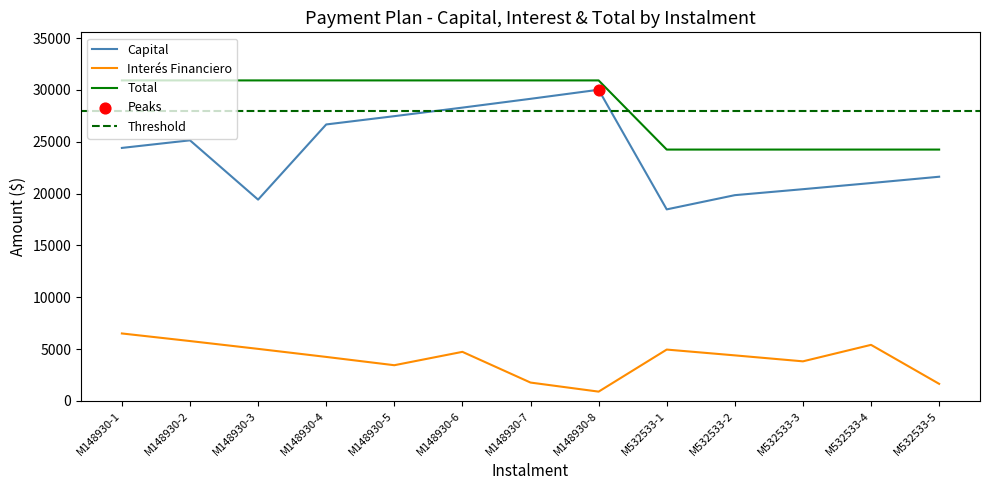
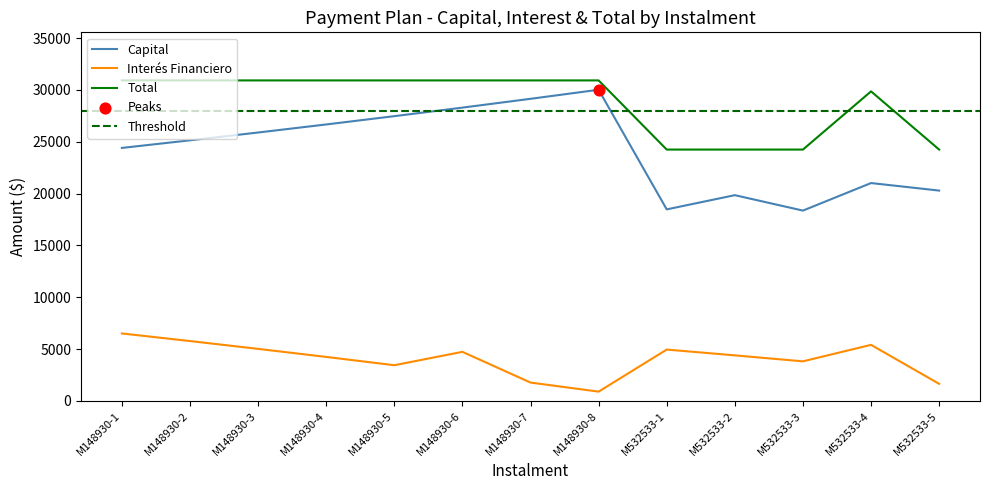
Capital, M148930-3: 19400 -> 25900
Capital, M532533-3: 20400 -> 18400
Total, M532533-4: 24200 -> 29900
Capital, M532533-5: 21600 -> 20300
